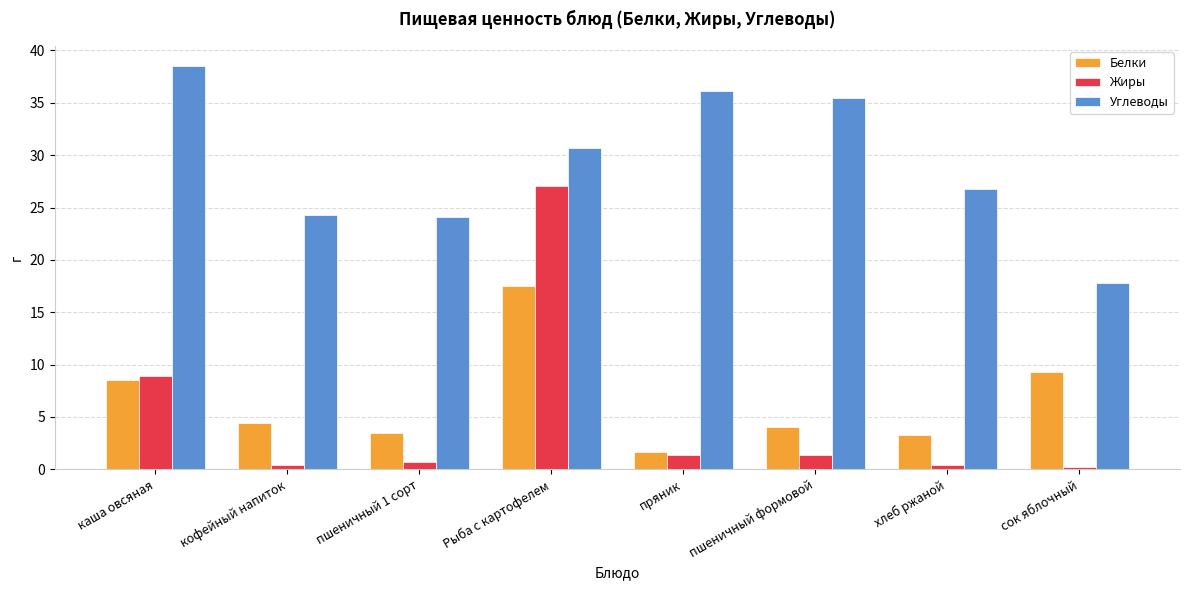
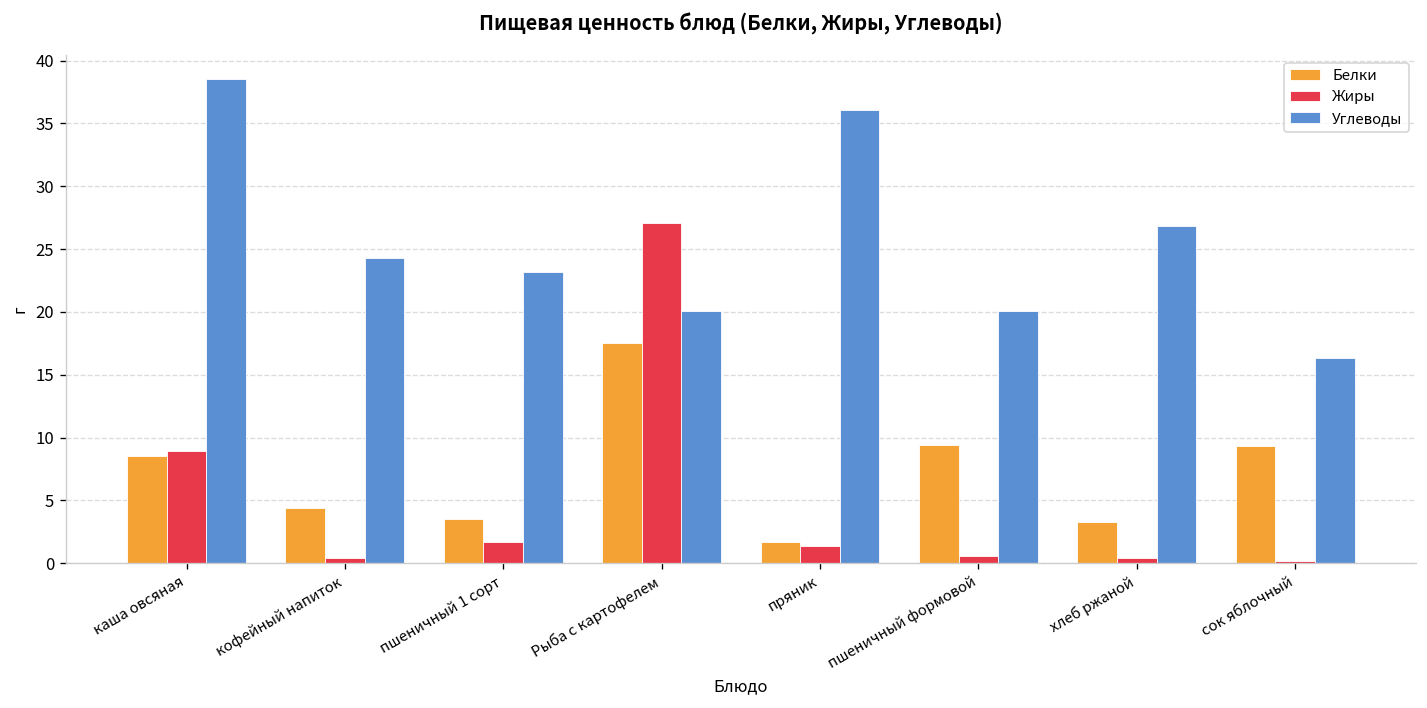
Жиры, пшеничный 1 сорт: 0.7 -> 1.7
Углеводы, пшеничный 1 сорт: 24.1 -> 23.2
Углеводы, Рыба с картофелем: 30.7 -> 20.1
Белки, пшеничный формовой: 4.0 -> 9.4
Жиры, пшеничный формовой: 1.4 -> 0.6
Углеводы, пшеничный формовой: 35.5 -> 20.1
Углеводы, сок яблочный: 17.8 -> 16.3
